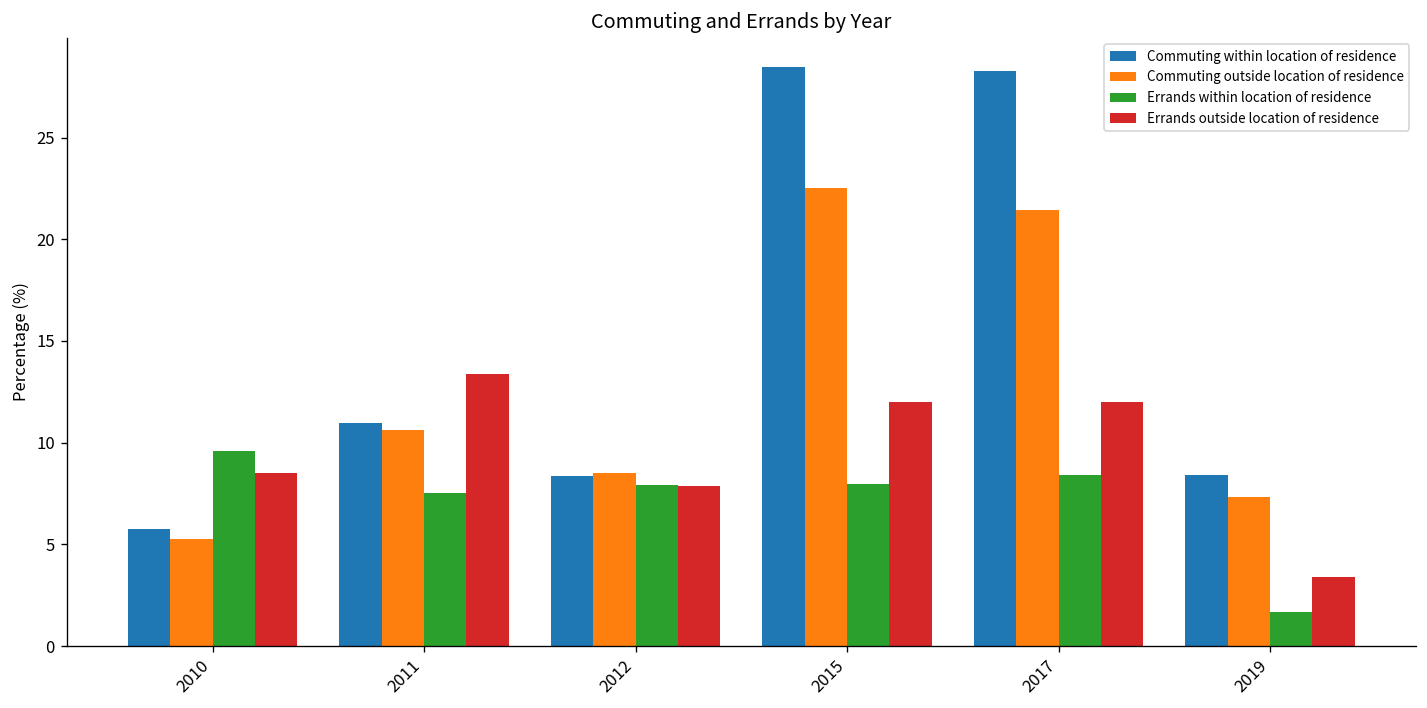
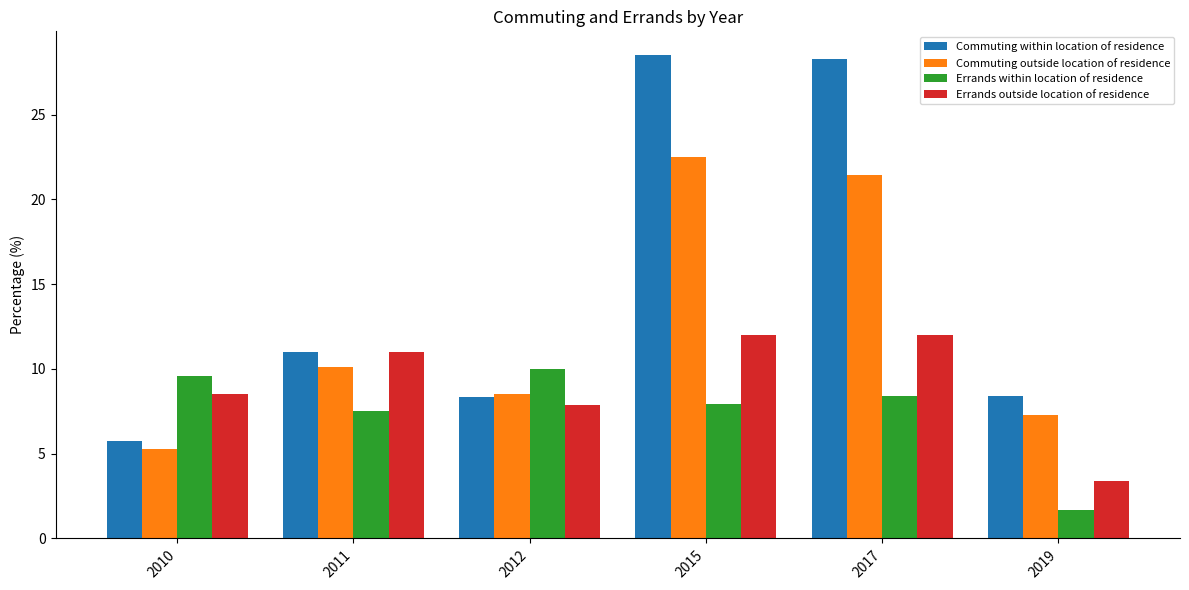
Commuting outside location of residence, 2011: 10.6 -> 10.1
Errands outside location of residence, 2011: 13.4 -> 11.0
Errands within location of residence, 2012: 7.9 -> 10.0
